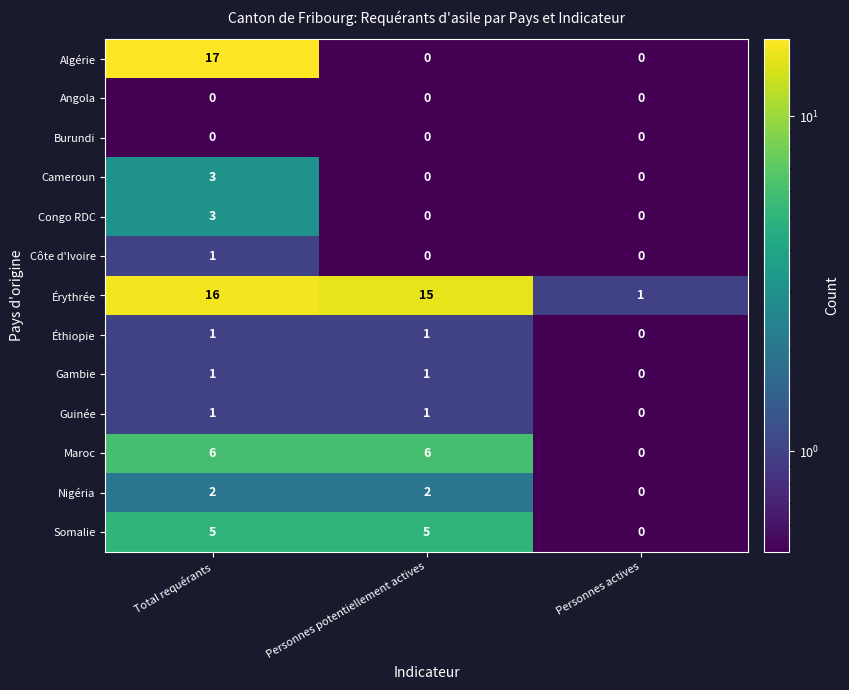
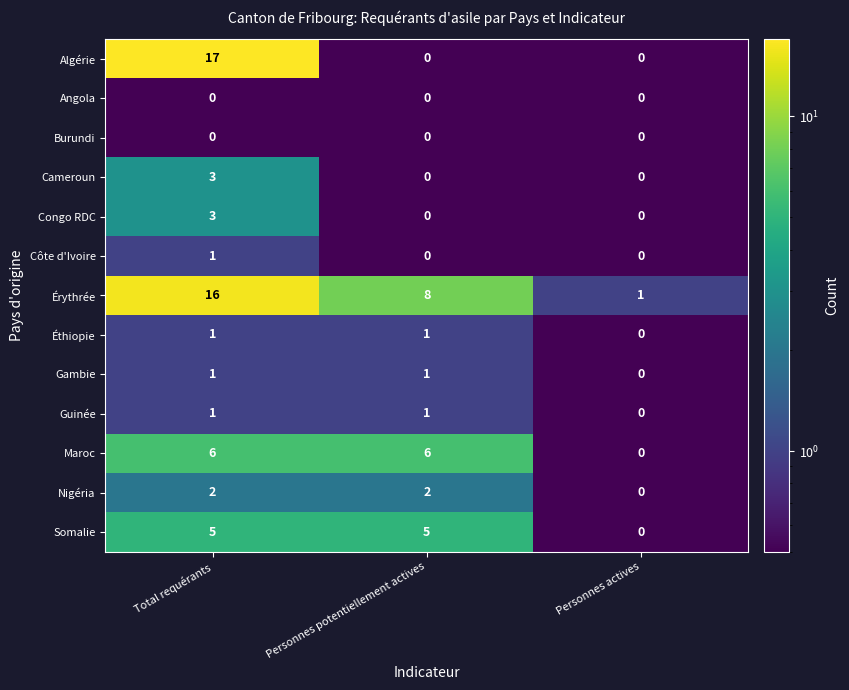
Érythrée, Personnes potentiellement actives: 15 -> 8
